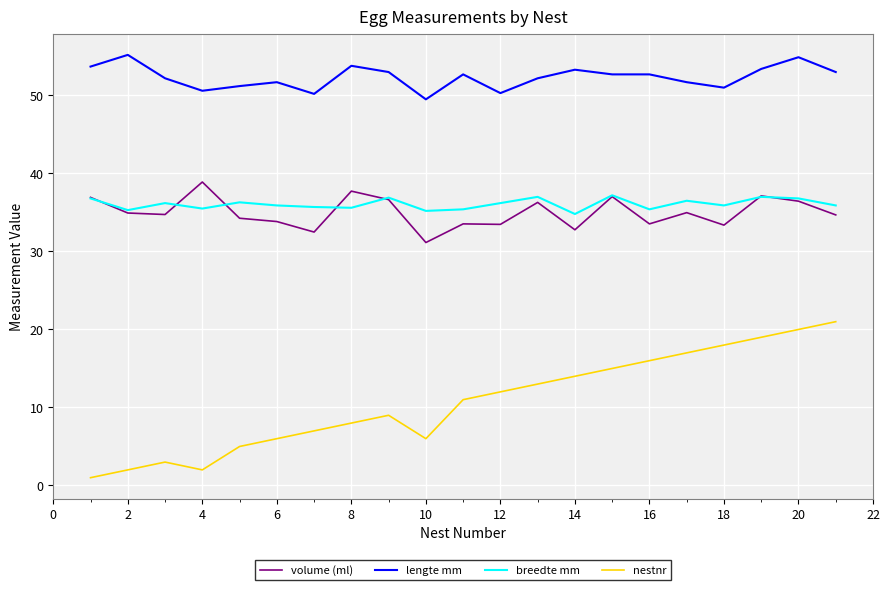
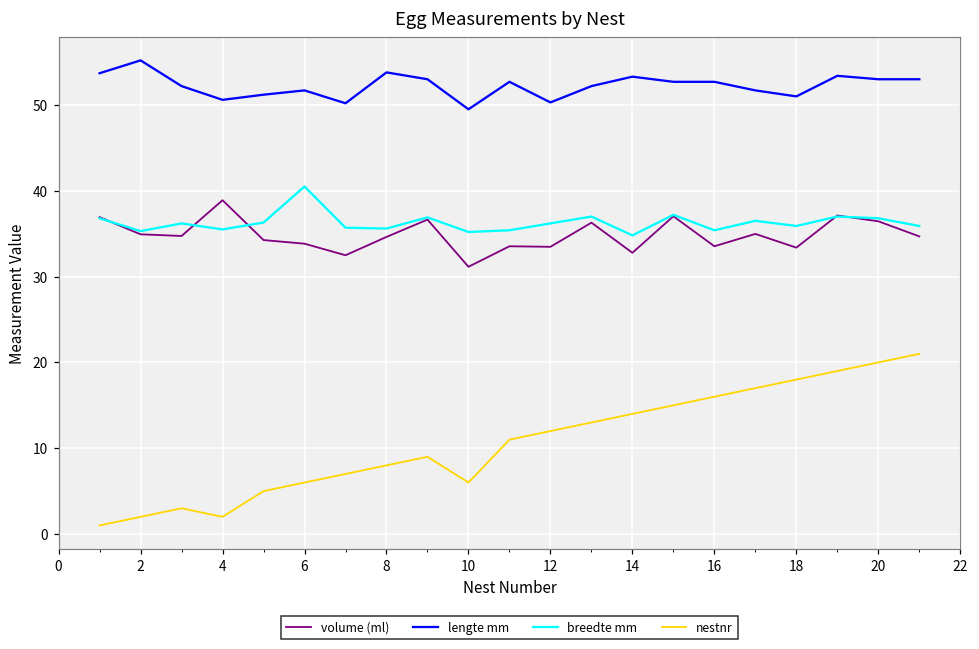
breedte mm, 6: 36 -> 41
volume (ml), 8: 38 -> 35
lengte mm, 20: 55 -> 53
